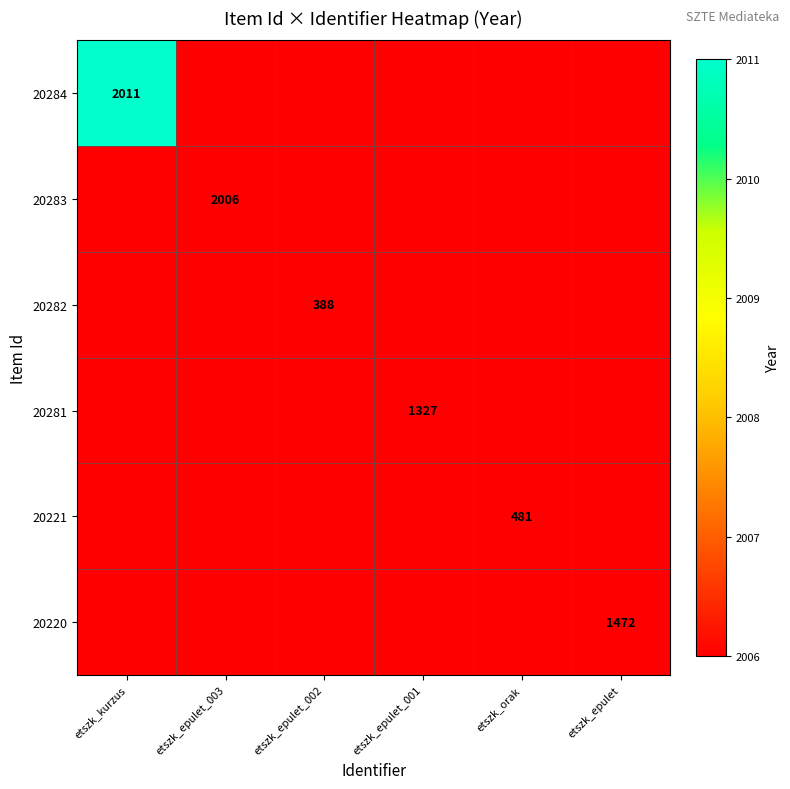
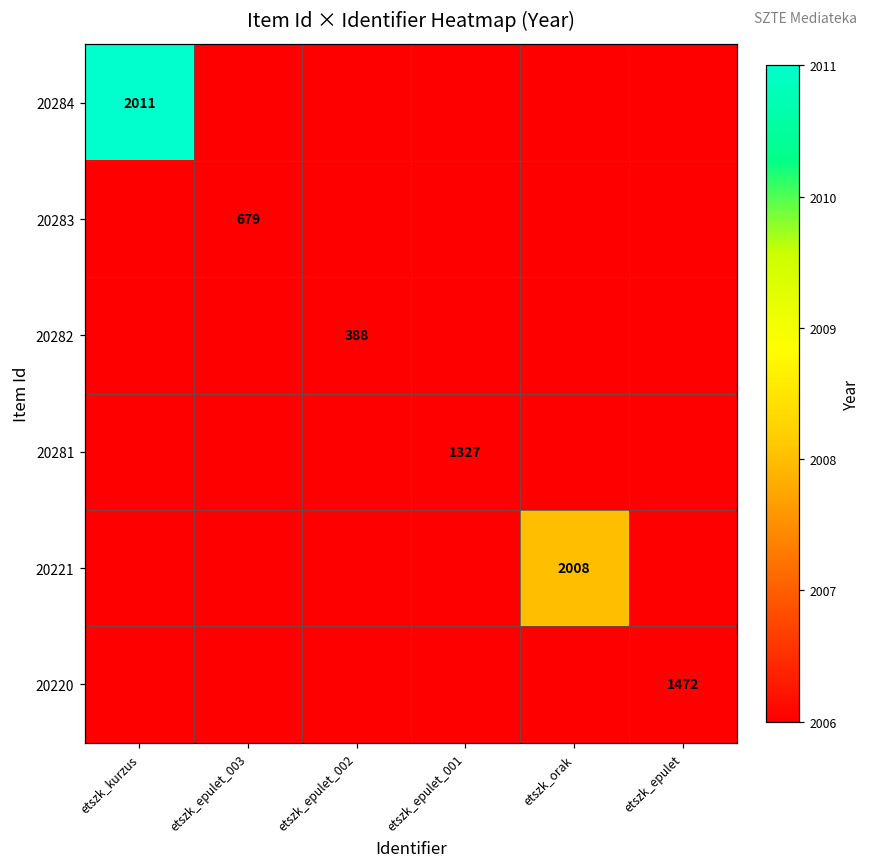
20283, etszk_epulet_003: 2006 -> 679
20221, etszk_orak: 481 -> 2008
